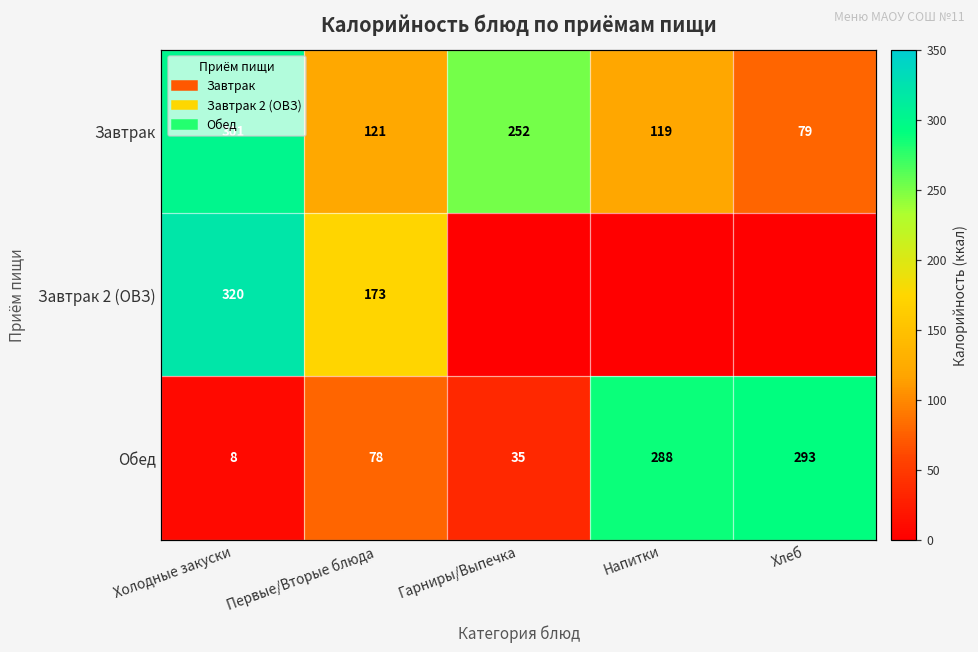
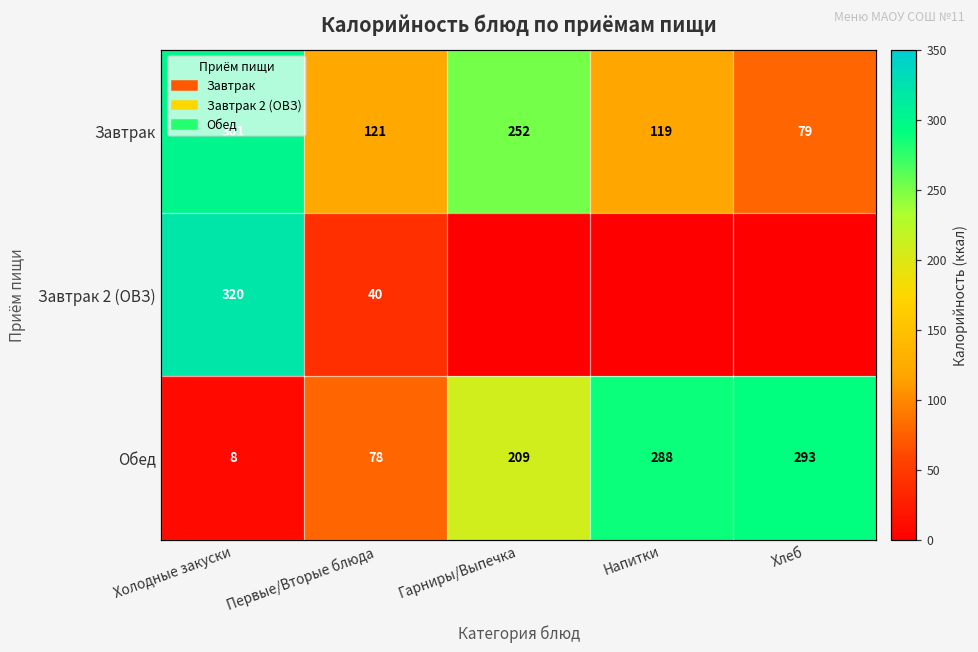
Завтрак 2 (ОВЗ), Первые/Вторые блюда: 173 -> 40
Обед, Гарниры/Выпечка: 35 -> 209
